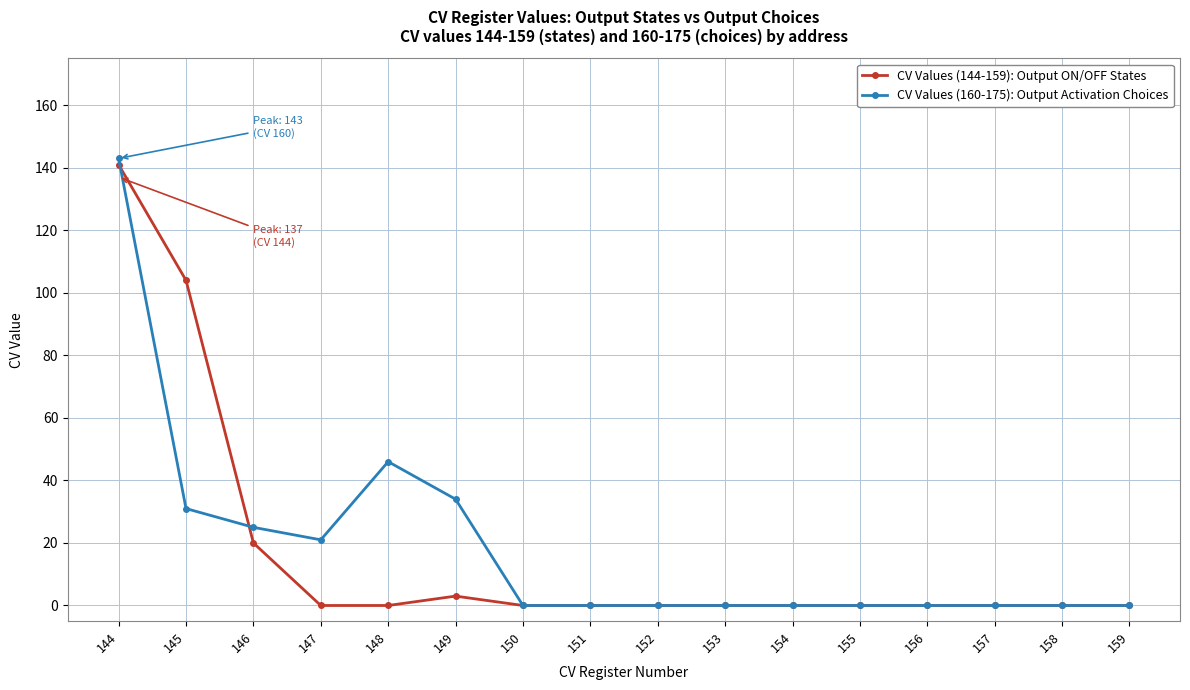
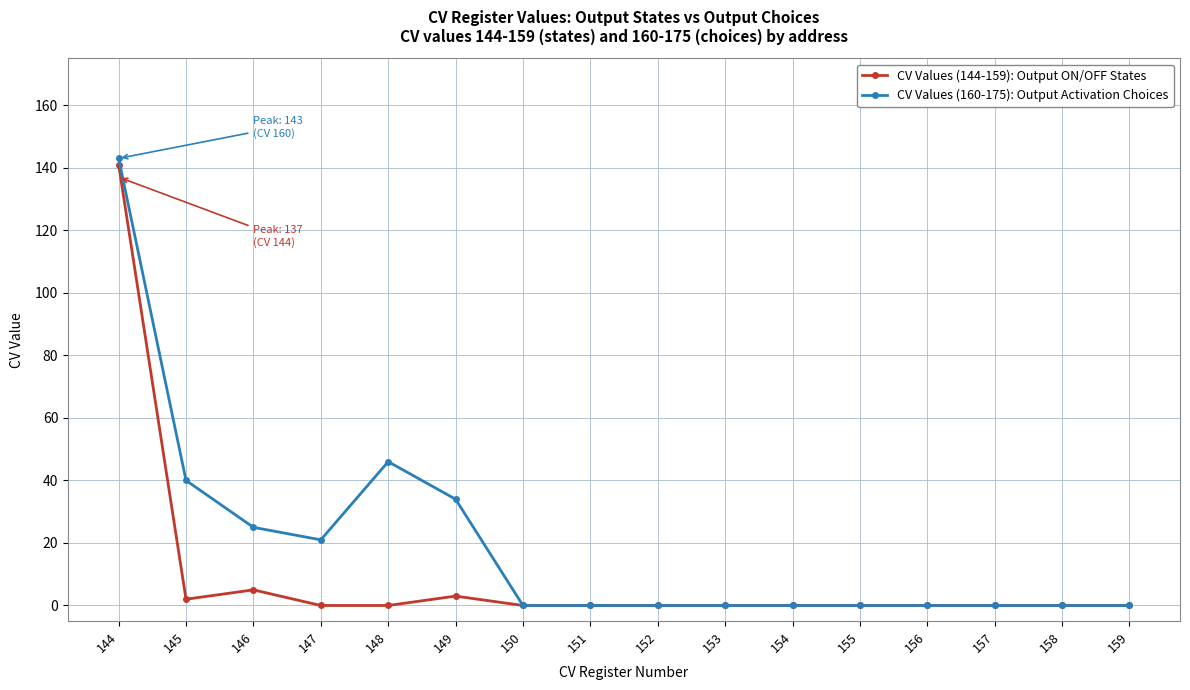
CV Values (144-159): Output ON/OFF States, 145: 104 -> 2
CV Values (160-175): Output Activation Choices, 145: 31 -> 40
CV Values (144-159): Output ON/OFF States, 146: 20 -> 5
